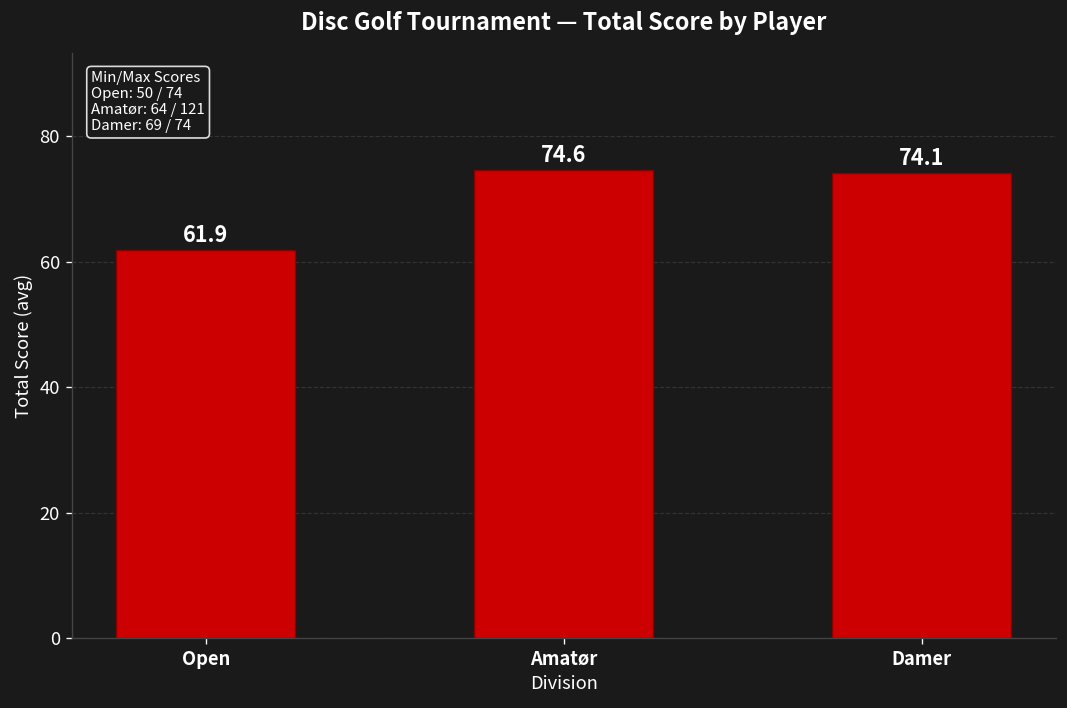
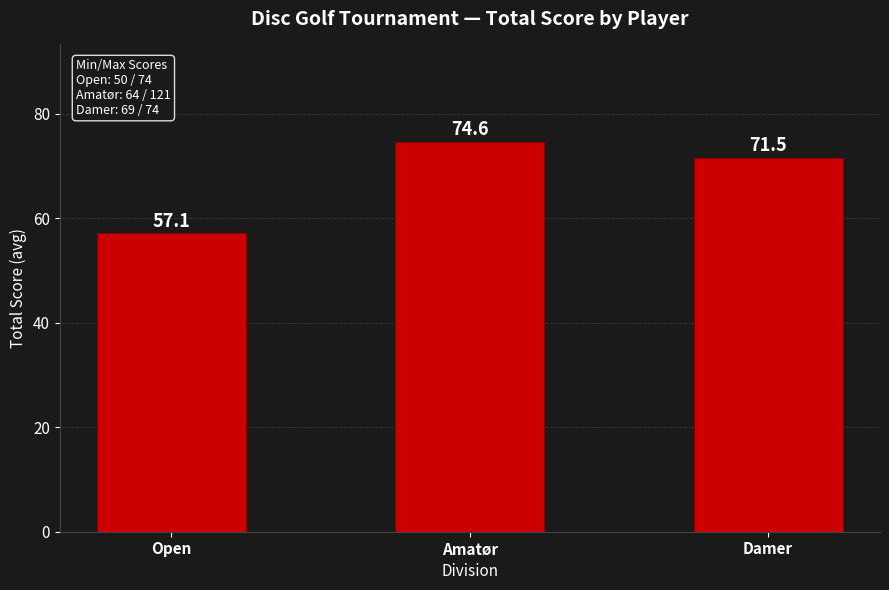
Open: 61.9 -> 57.1
Damer: 74.1 -> 71.5
